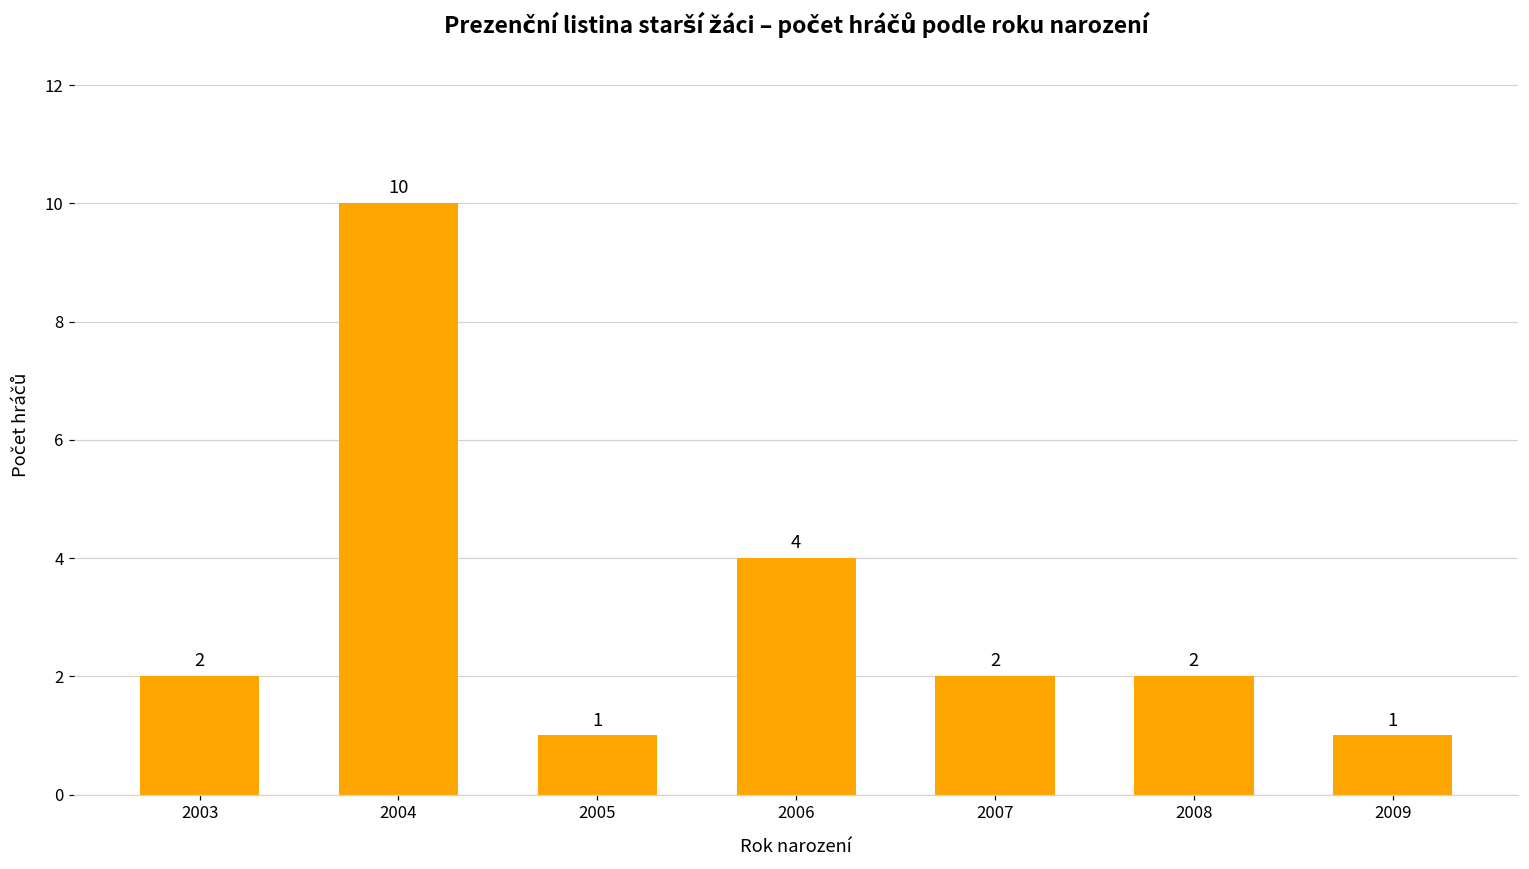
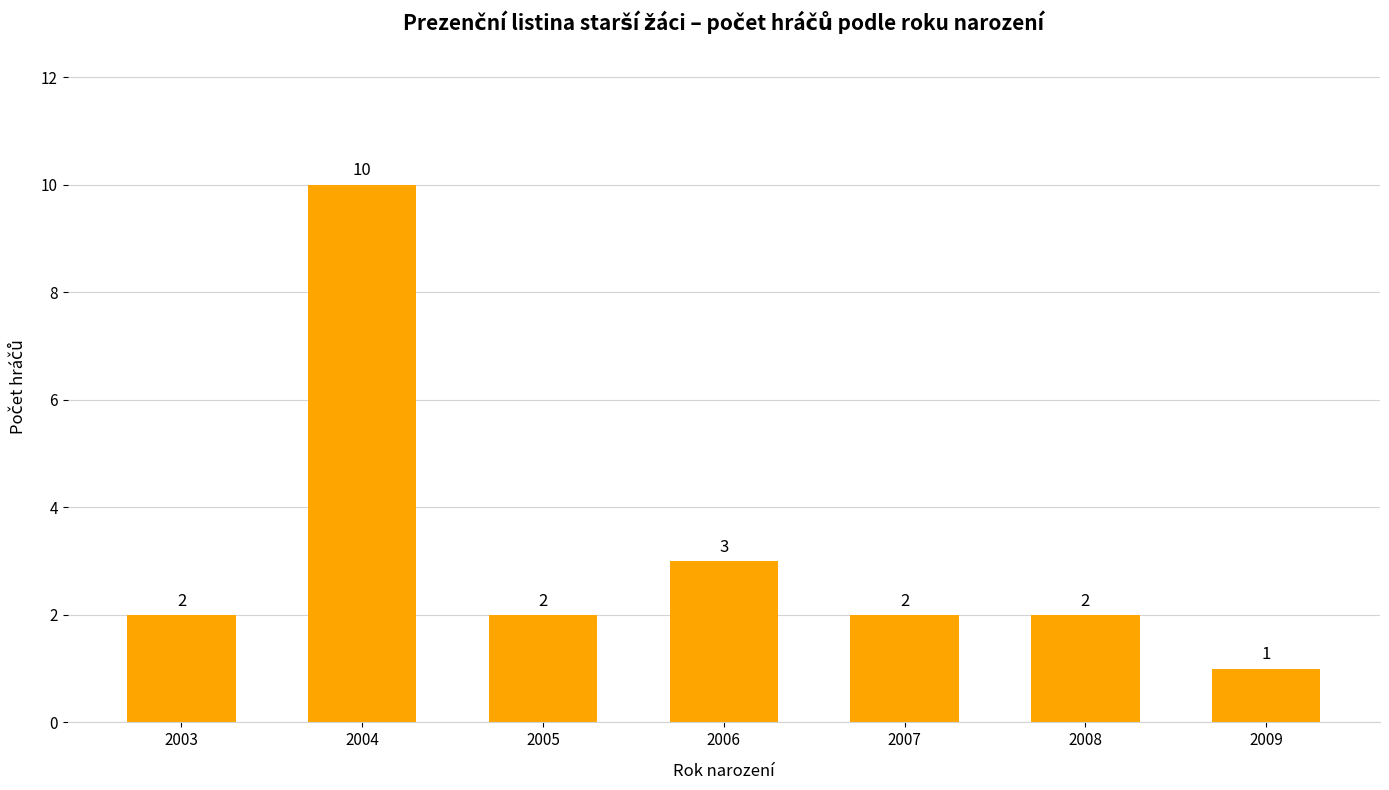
2005: 1 -> 2
2006: 4 -> 3
